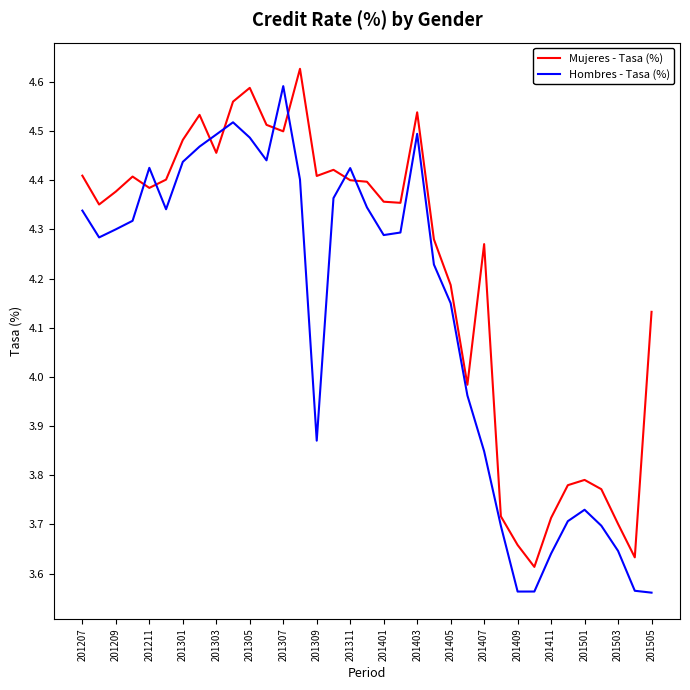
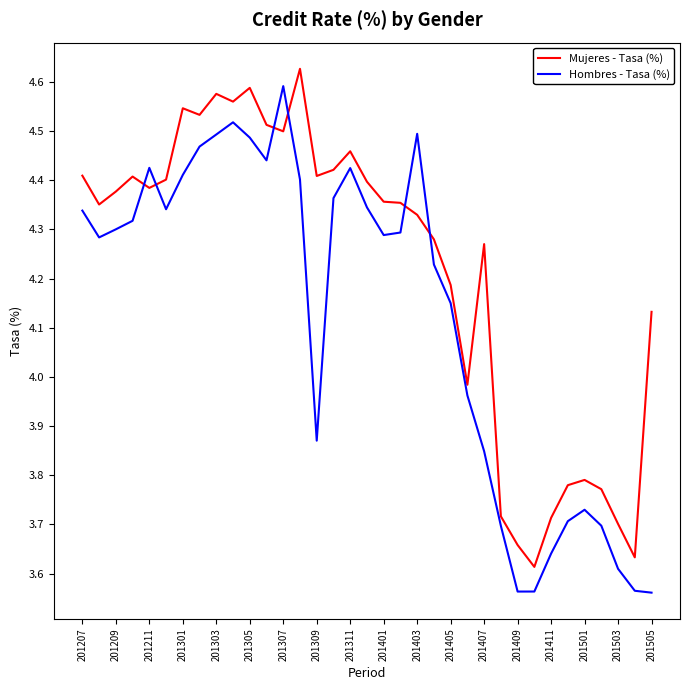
Mujeres - Tasa (%), 201301: 4.48 -> 4.55
Hombres - Tasa (%), 201301: 4.44 -> 4.41
Mujeres - Tasa (%), 201303: 4.46 -> 4.58
Mujeres - Tasa (%), 201311: 4.40 -> 4.46
Mujeres - Tasa (%), 201403: 4.54 -> 4.33
Hombres - Tasa (%), 201503: 3.65 -> 3.61
